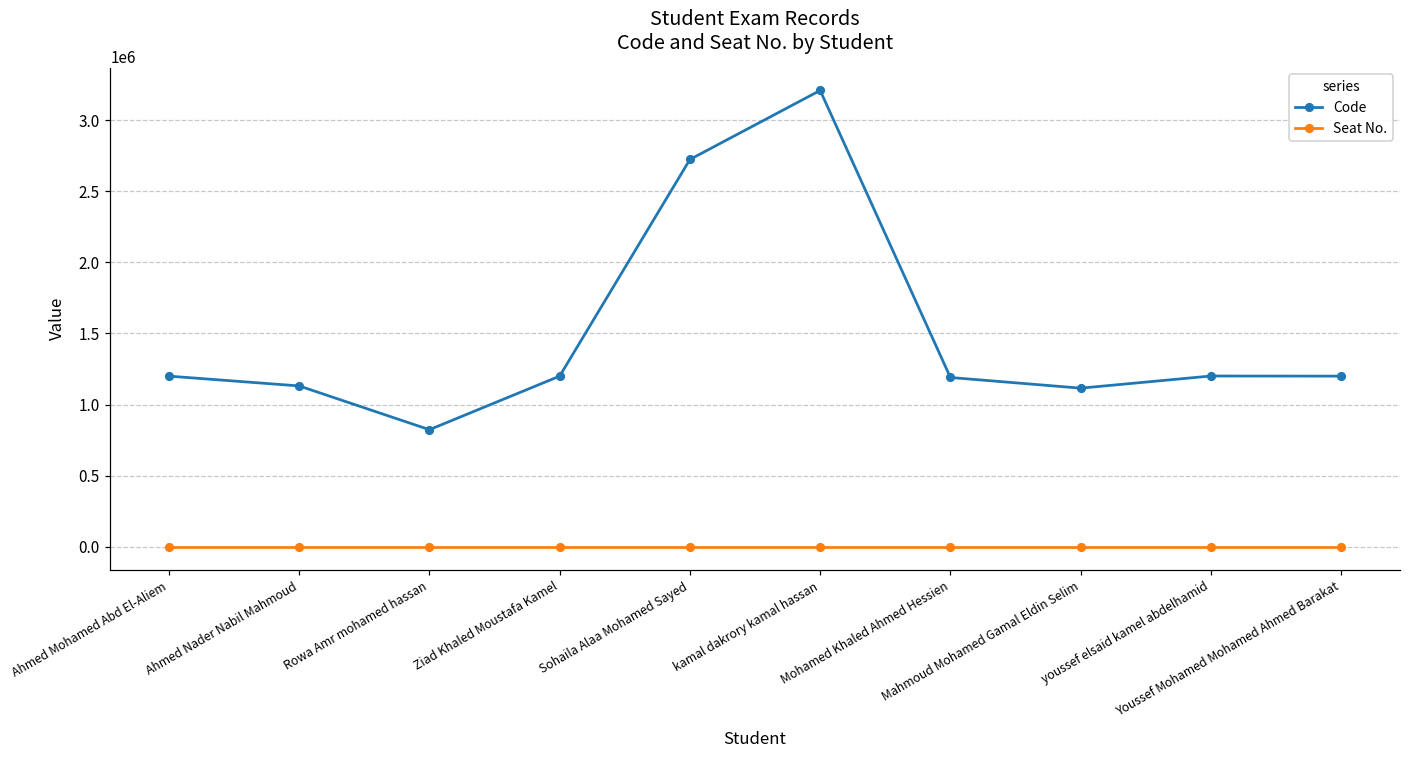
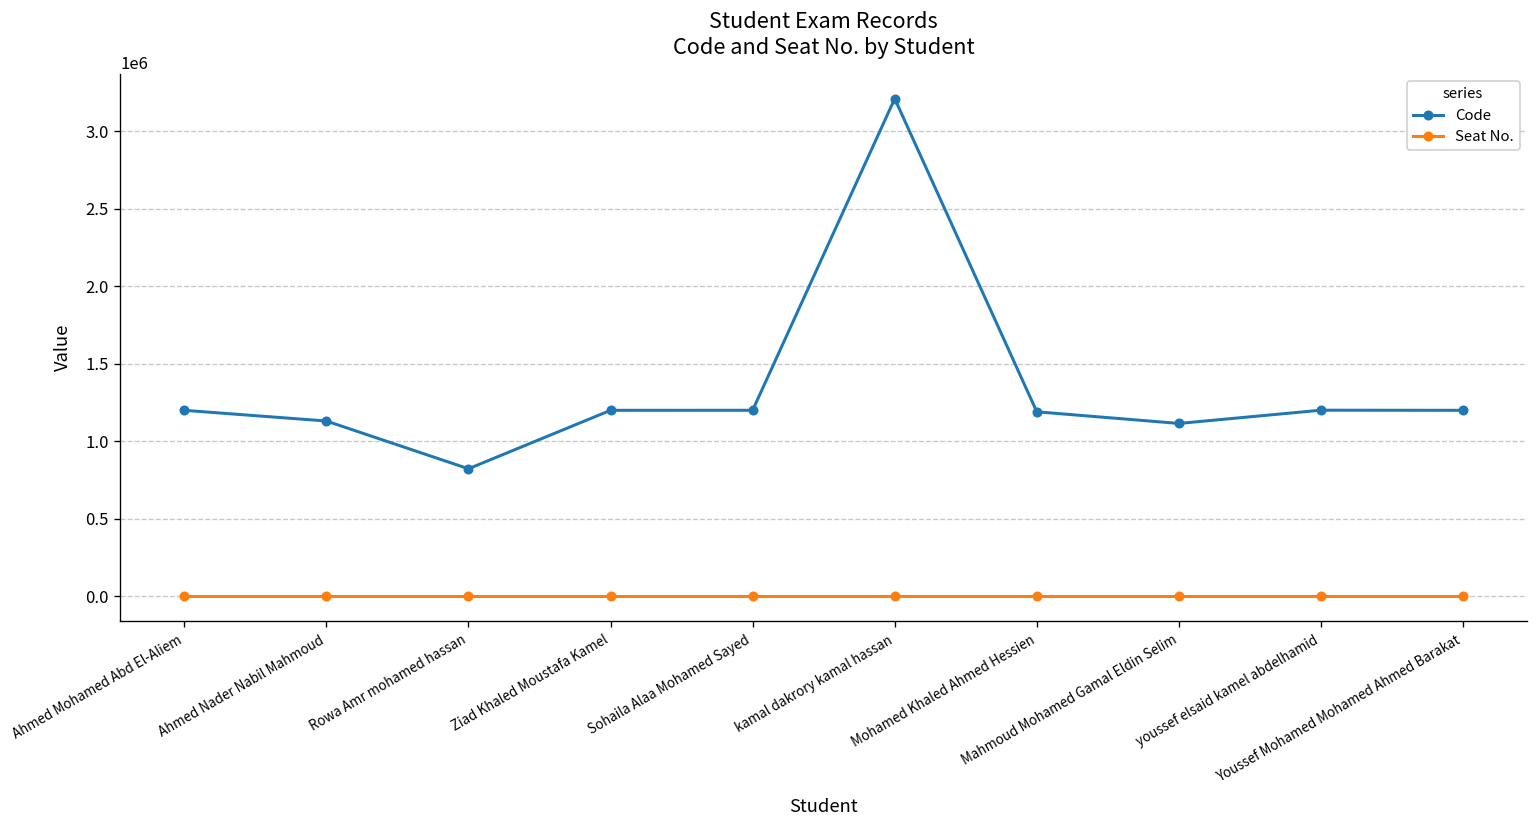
Code, Sohaila Alaa Mohamed Sayed: 2720000 -> 1200000
